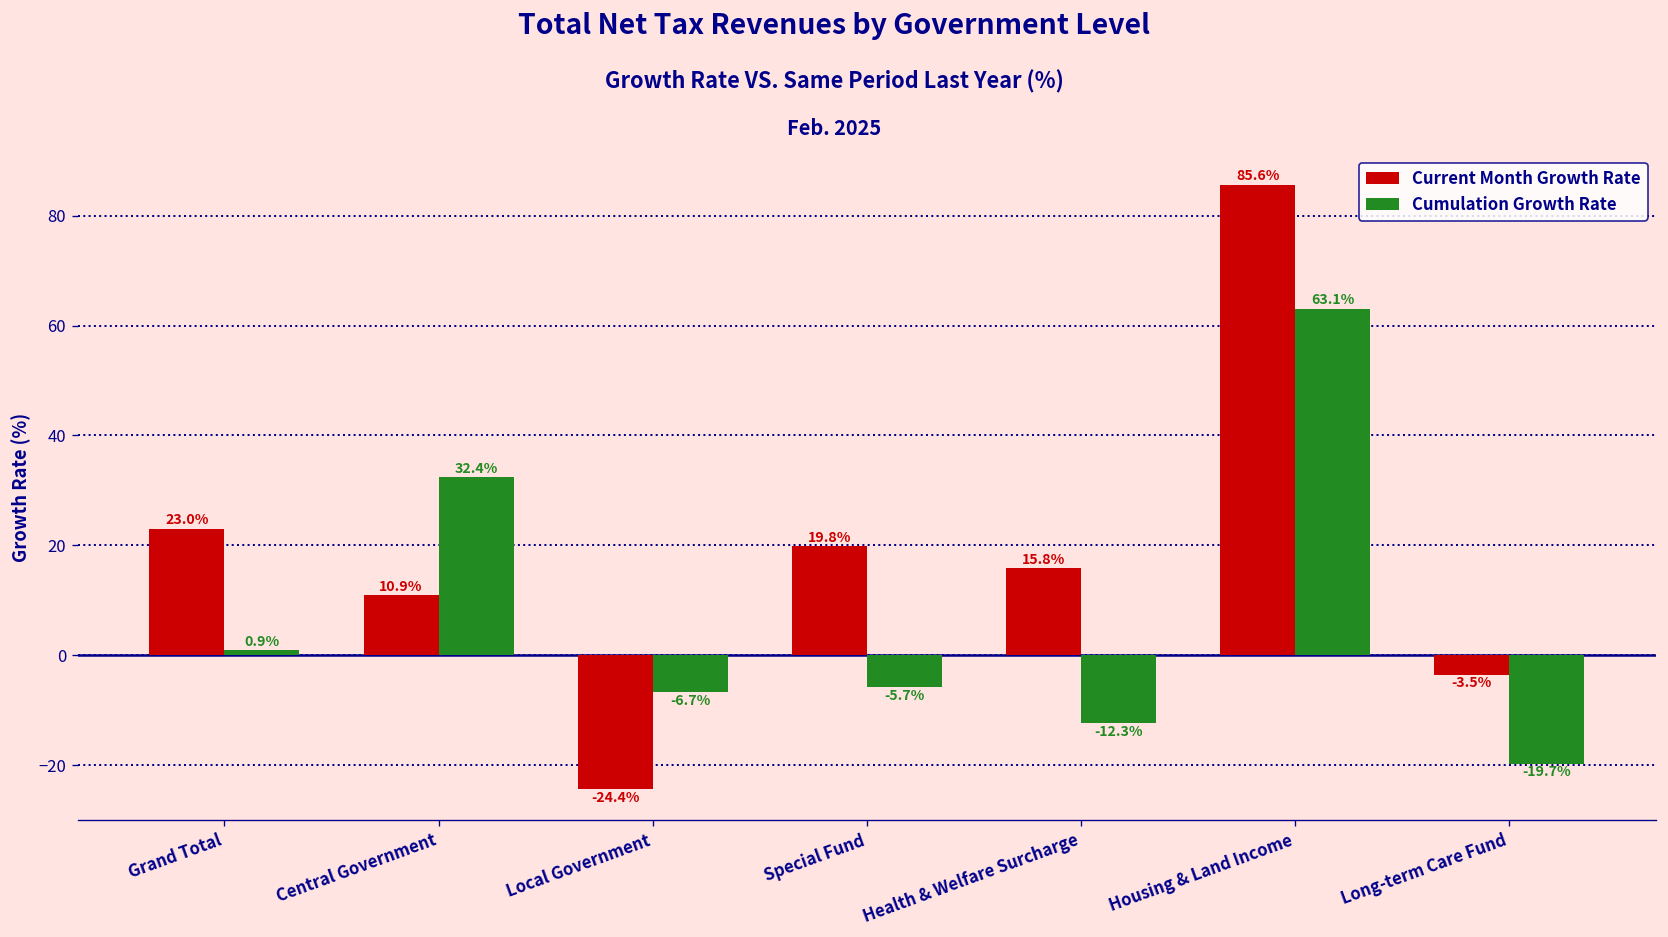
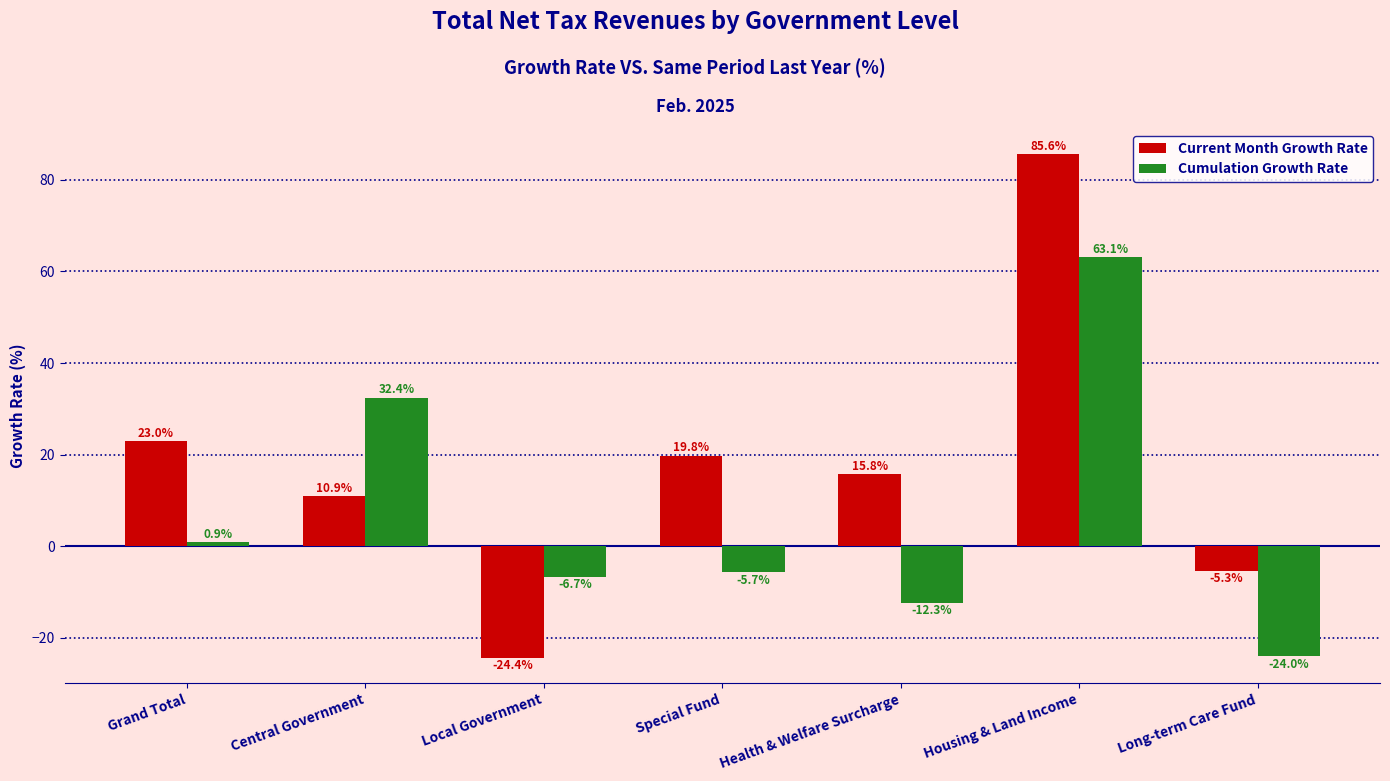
Current Month Growth Rate, Long-term Care Fund: -3.5% -> -5.3%
Cumulation Growth Rate, Long-term Care Fund: -19.7% -> -24.0%
